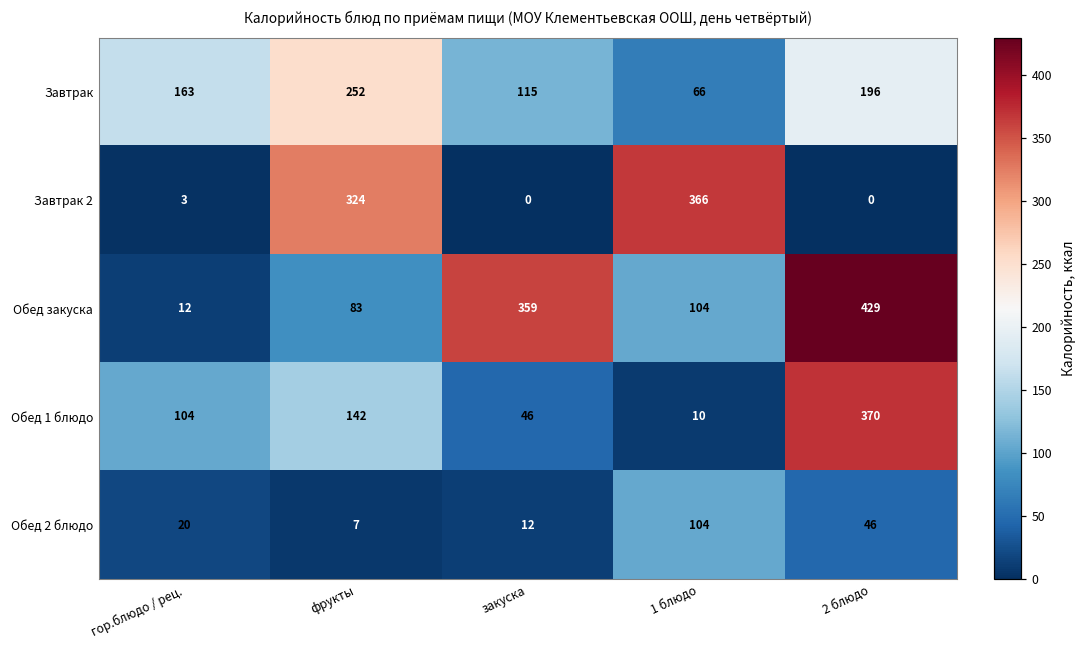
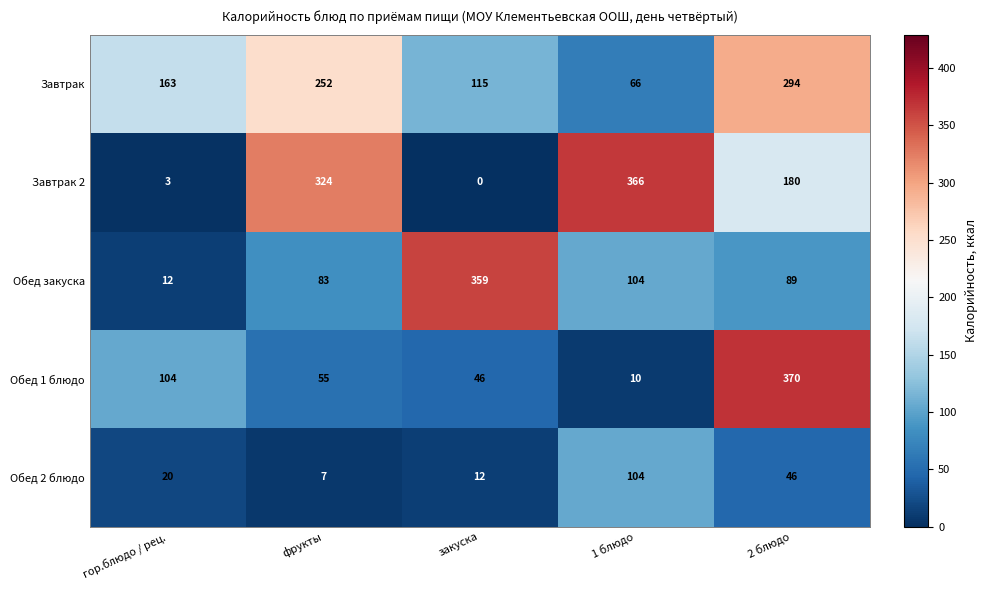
Завтрак, 2 блюдо: 196 -> 294
Завтрак 2, 2 блюдо: 0 -> 180
Обед закуска, 2 блюдо: 429 -> 89
Обед 1 блюдо, фрукты: 142 -> 55
